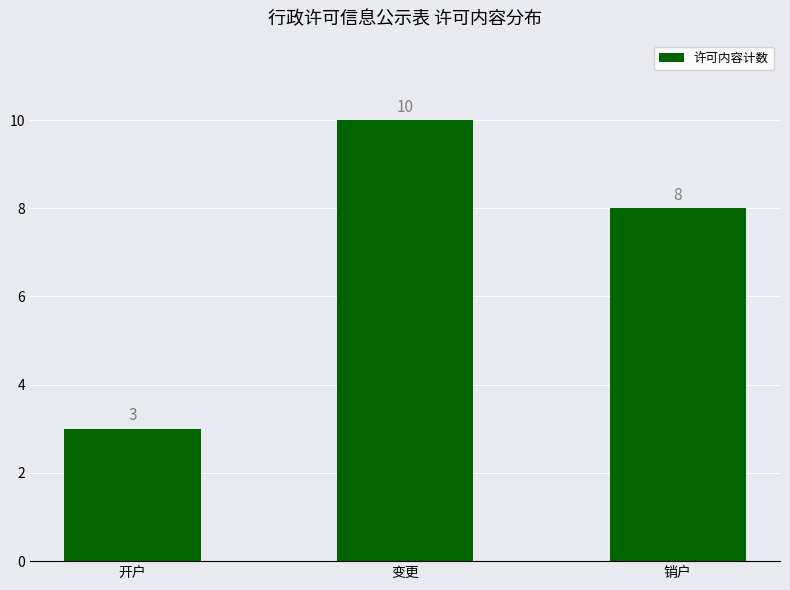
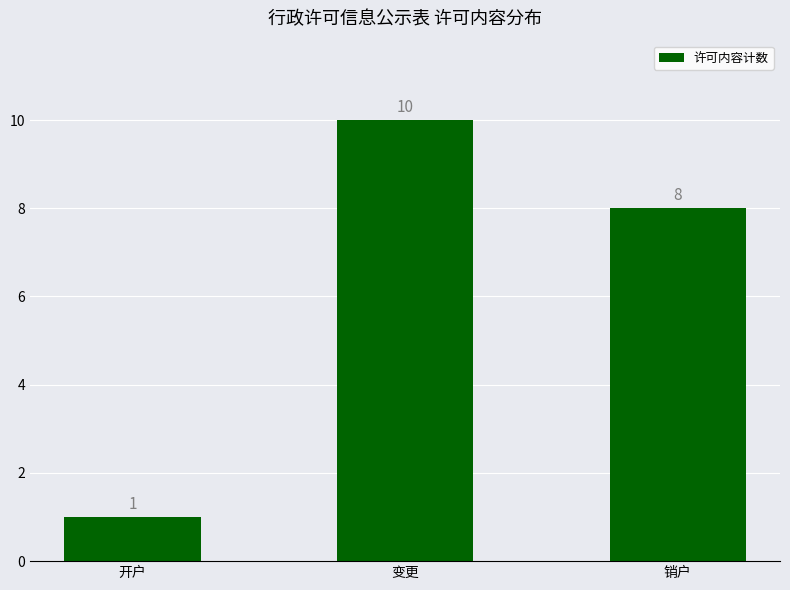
开户: 3 -> 1
